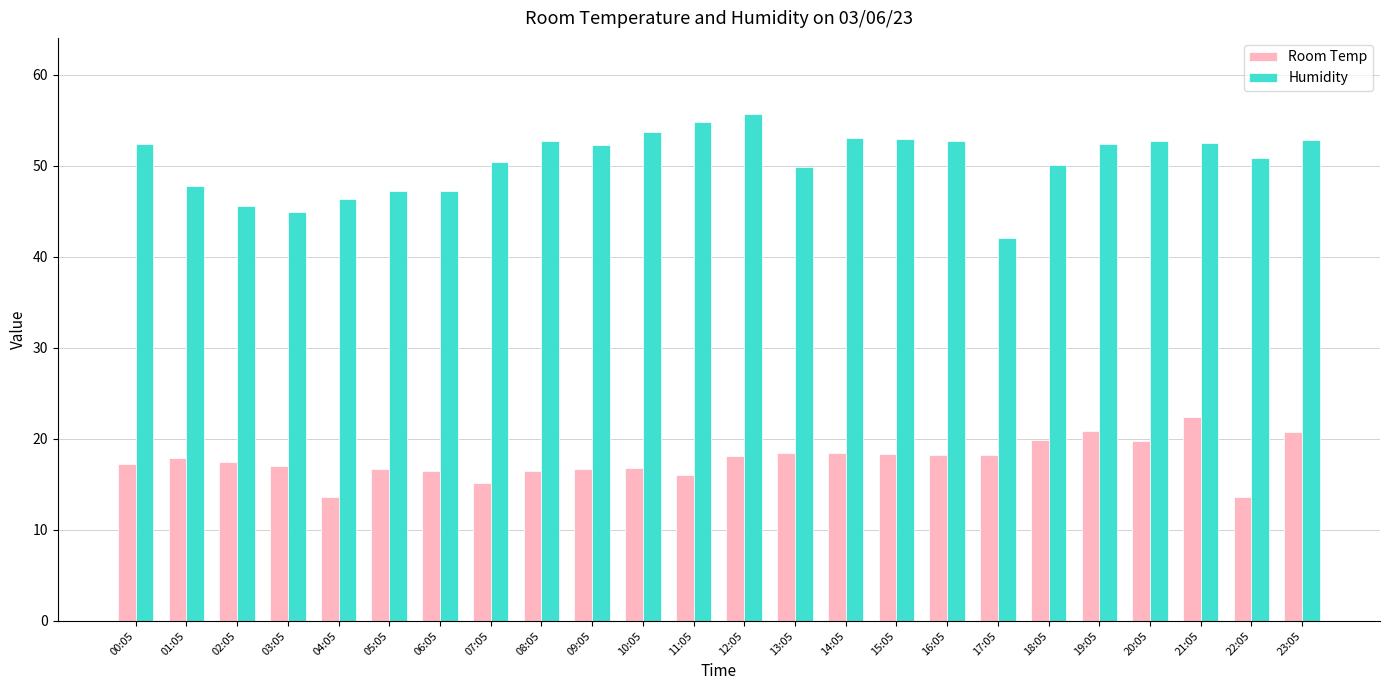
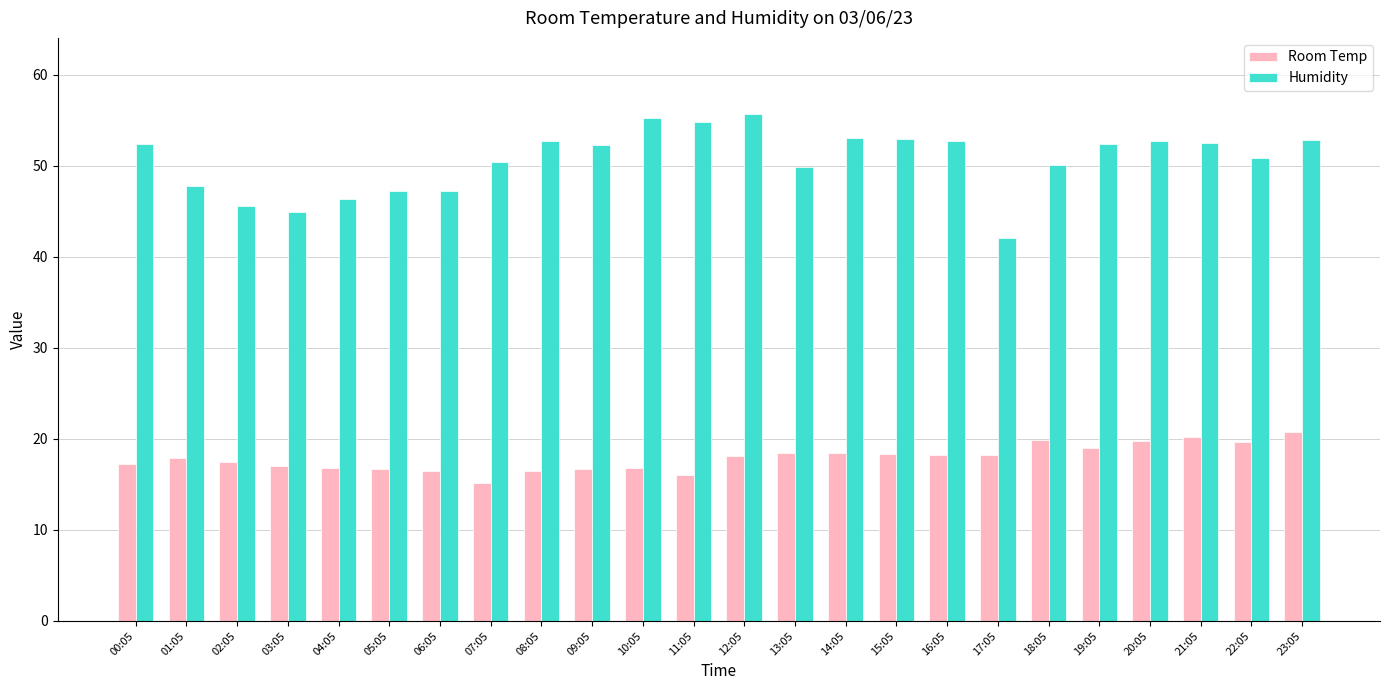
Room Temp, 04:05: 14 -> 17
Humidity, 10:05: 54 -> 55
Room Temp, 19:05: 21 -> 19
Room Temp, 21:05: 22 -> 20
Room Temp, 22:05: 14 -> 20
